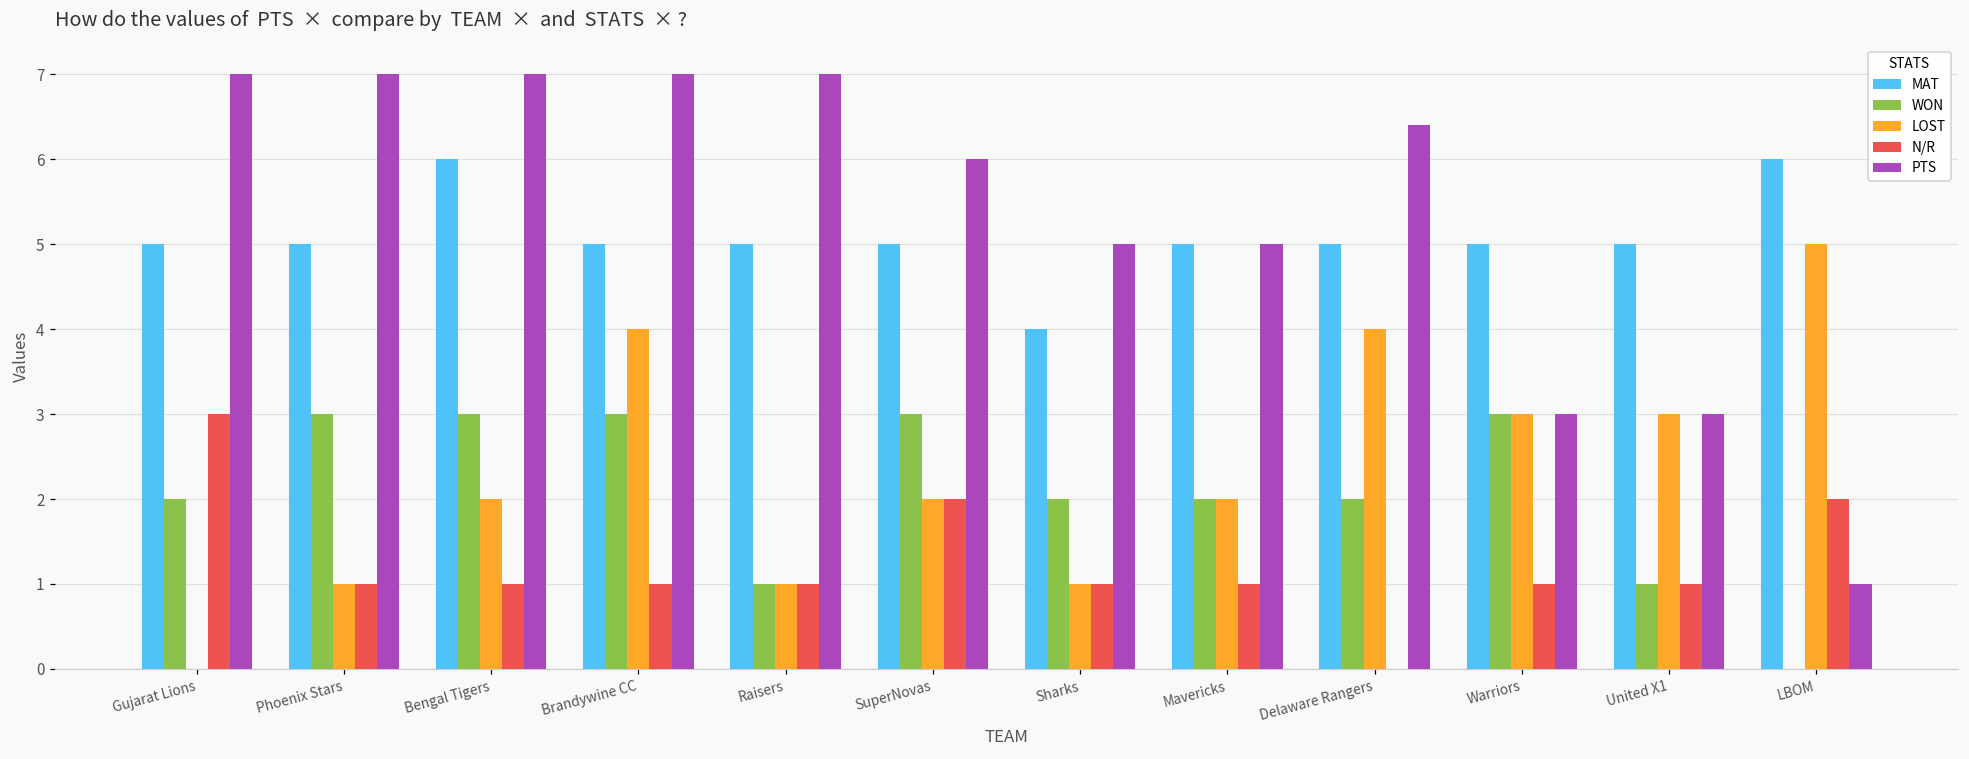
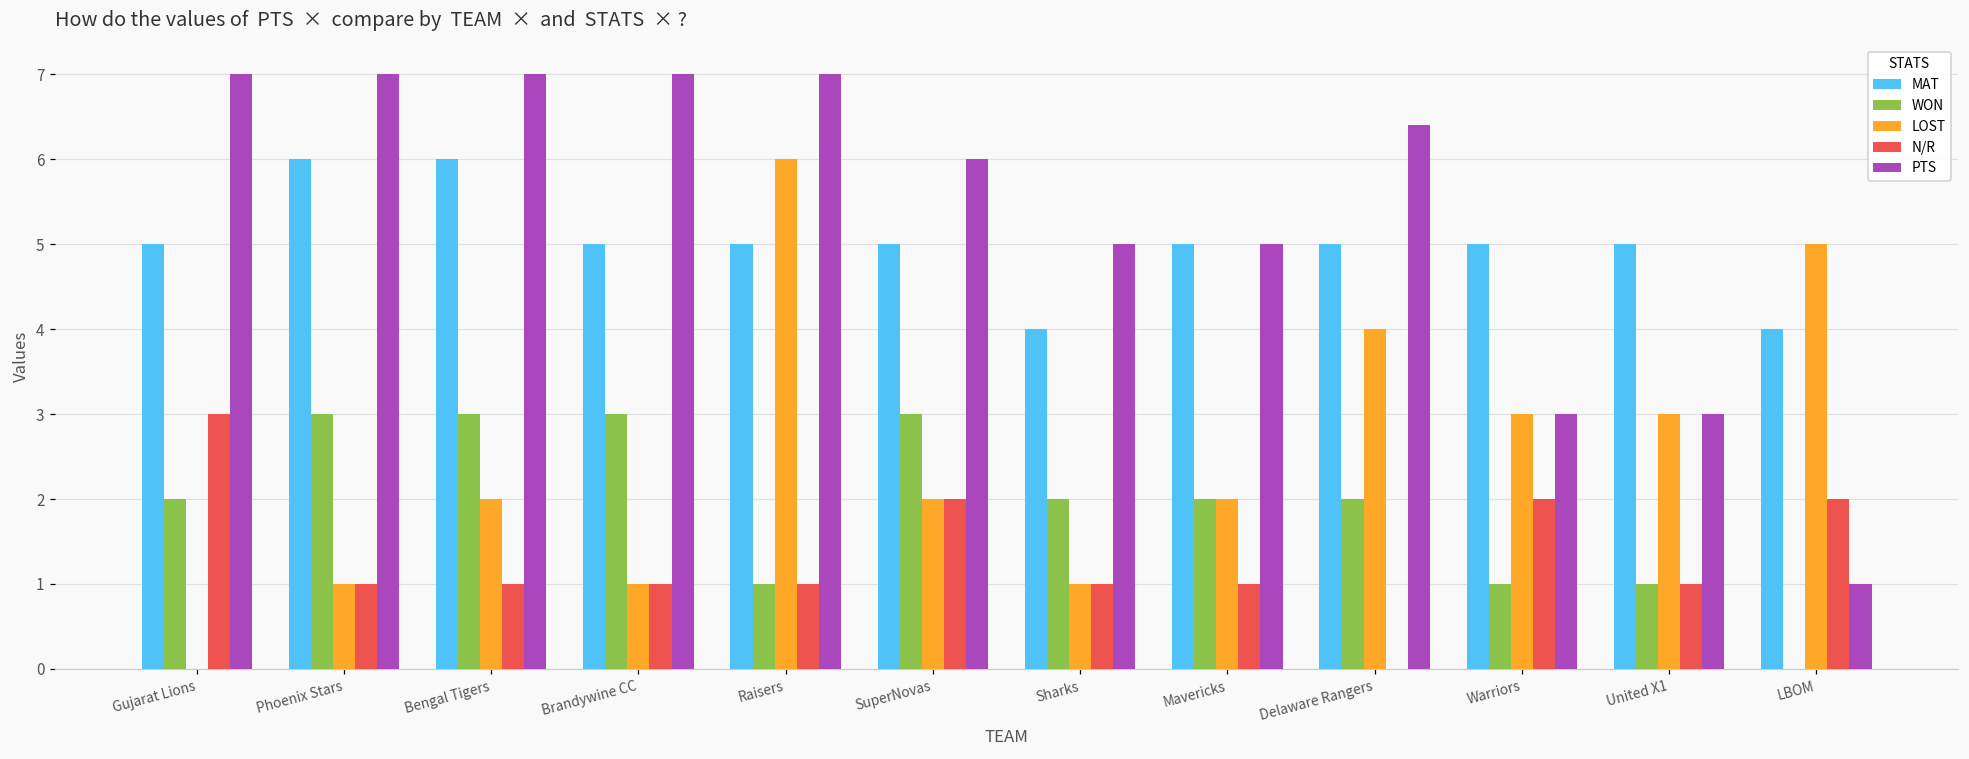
MAT, Phoenix Stars: 5 -> 6
LOST, Brandywine CC: 4 -> 1
LOST, Raisers: 1 -> 6
WON, Warriors: 3 -> 1
N/R, Warriors: 1 -> 2
MAT, LBOM: 6 -> 4
